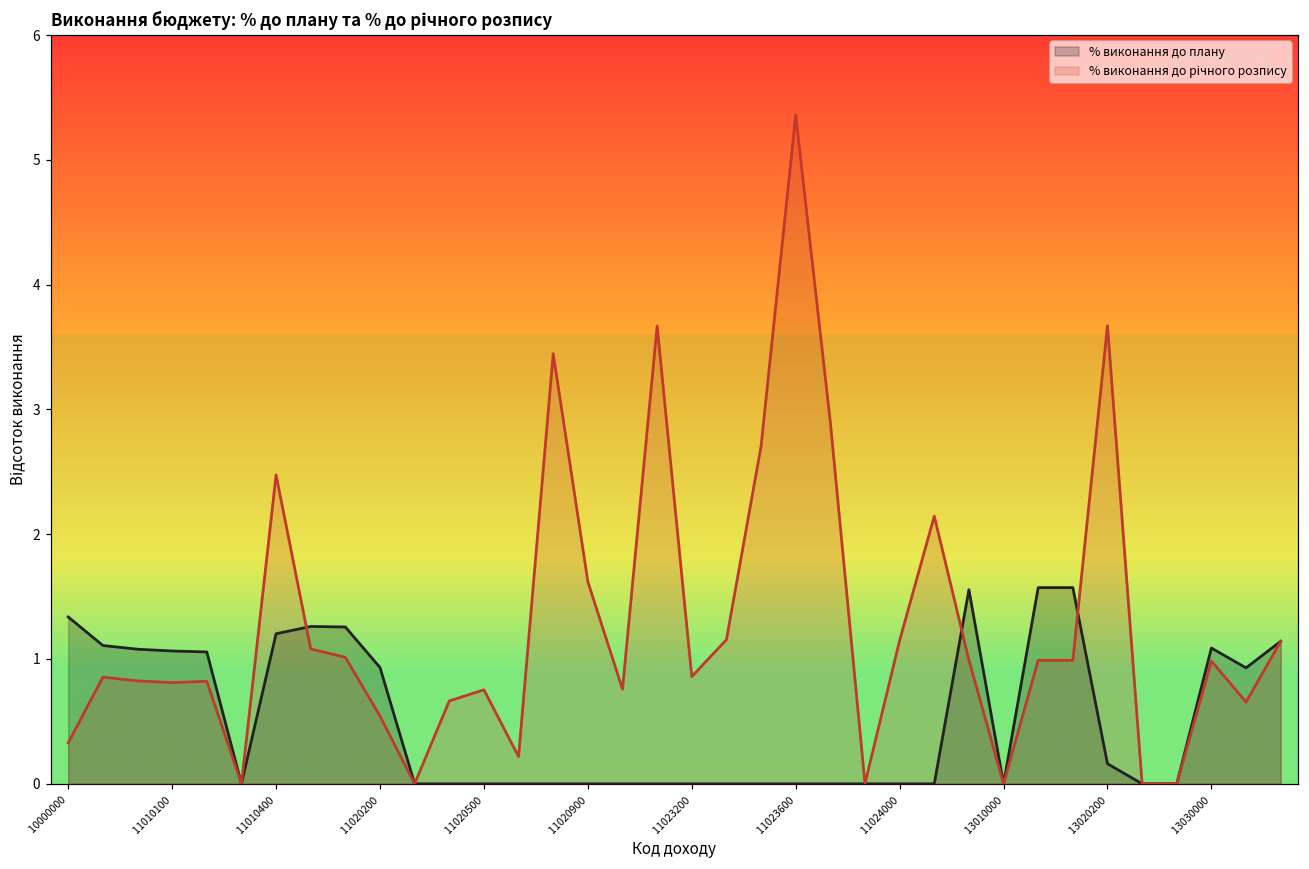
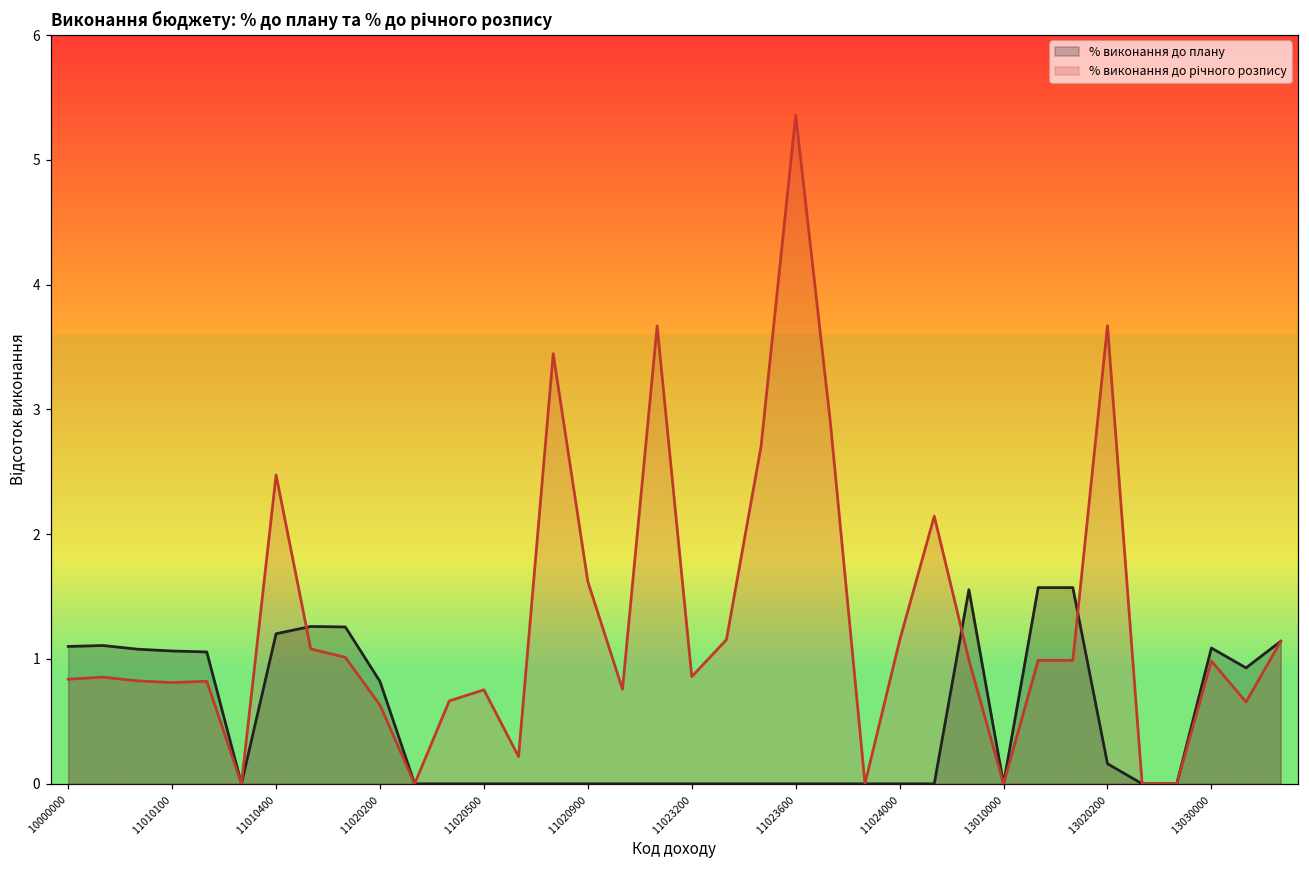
% виконання до плану, 10000000: 1.34 -> 1.10
% виконання до річного розпису, 10000000: 0.33 -> 0.84
% виконання до плану, 11020200: 0.93 -> 0.82
% виконання до річного розпису, 11020200: 0.54 -> 0.63
